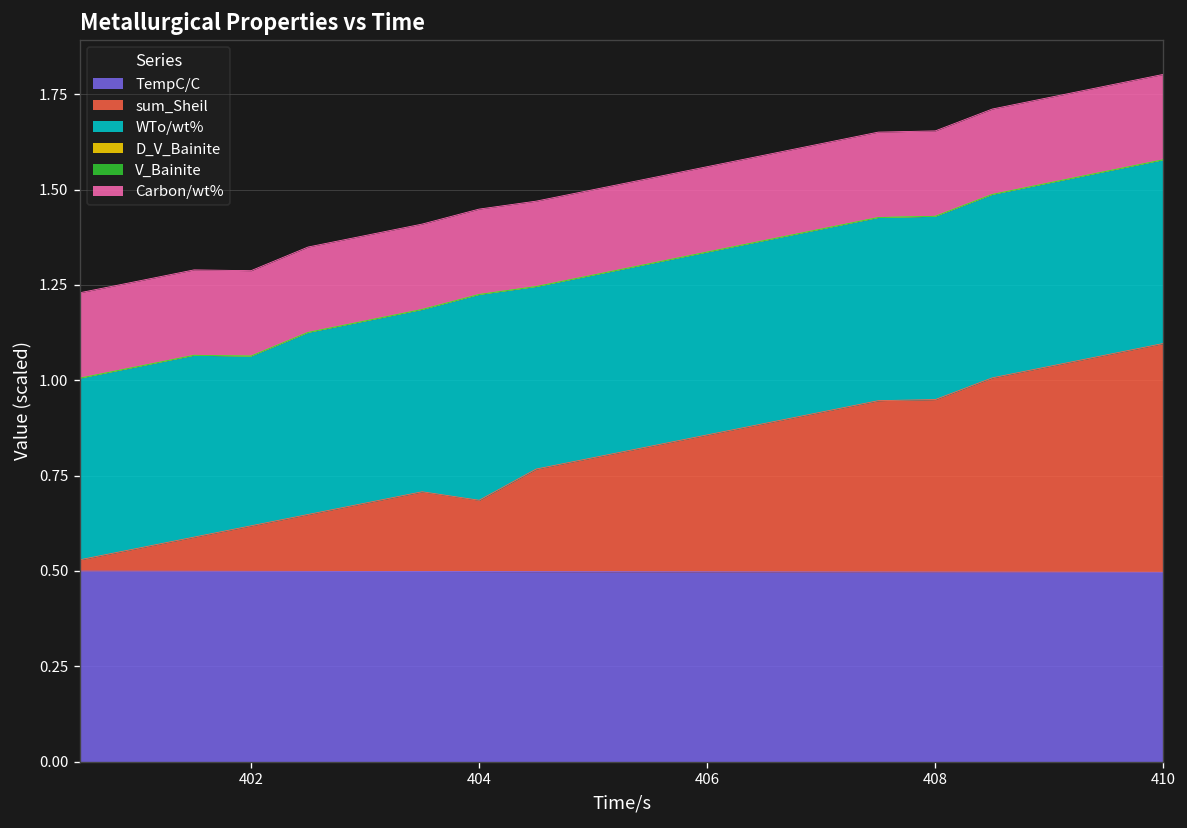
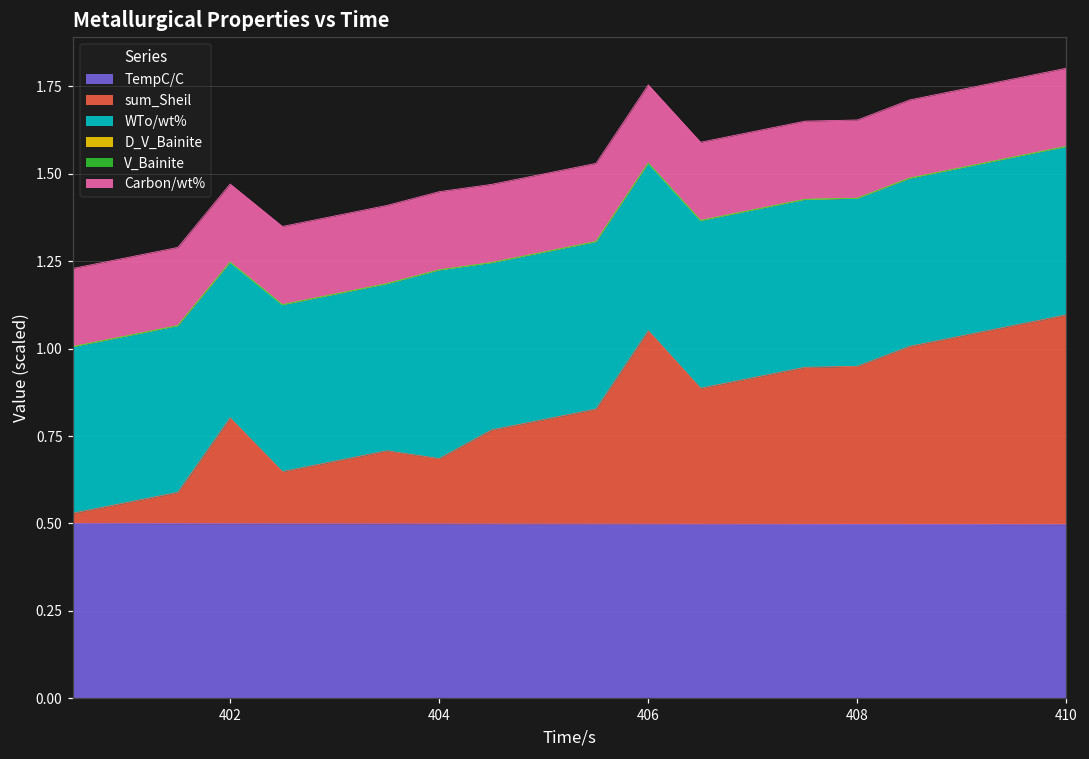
sum_Sheil, 402: 0.12 -> 0.30
sum_Sheil, 406: 0.36 -> 0.55
